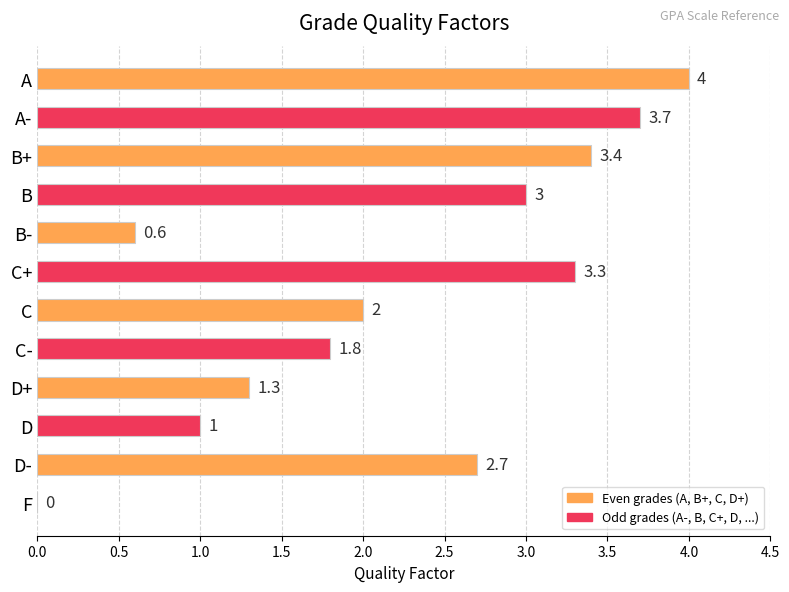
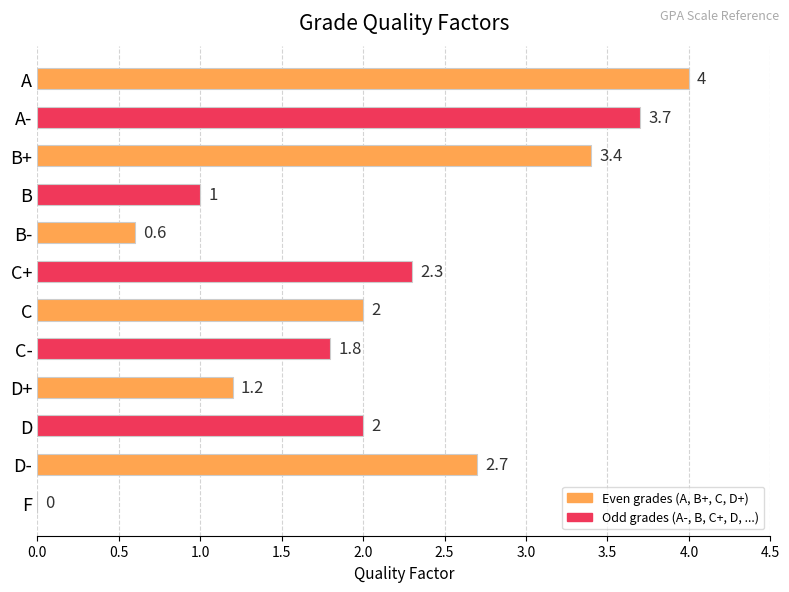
B: 3 -> 1
C+: 3.3 -> 2.3
D+: 1.3 -> 1.2
D: 1 -> 2
